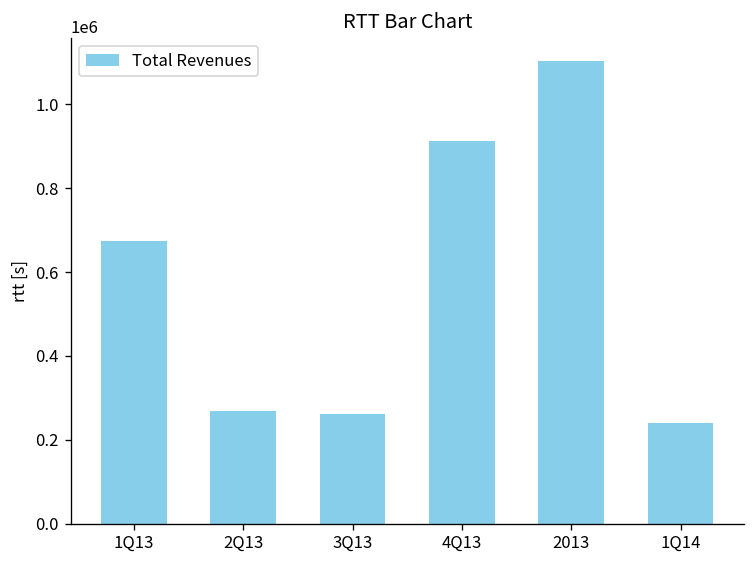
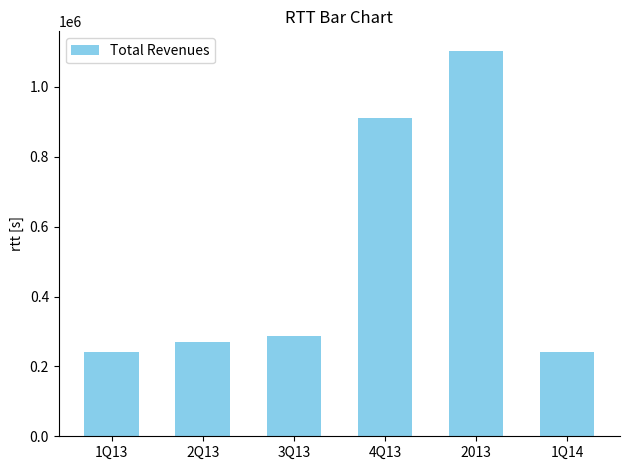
1Q13: 680000 -> 240000
3Q13: 260000 -> 290000
